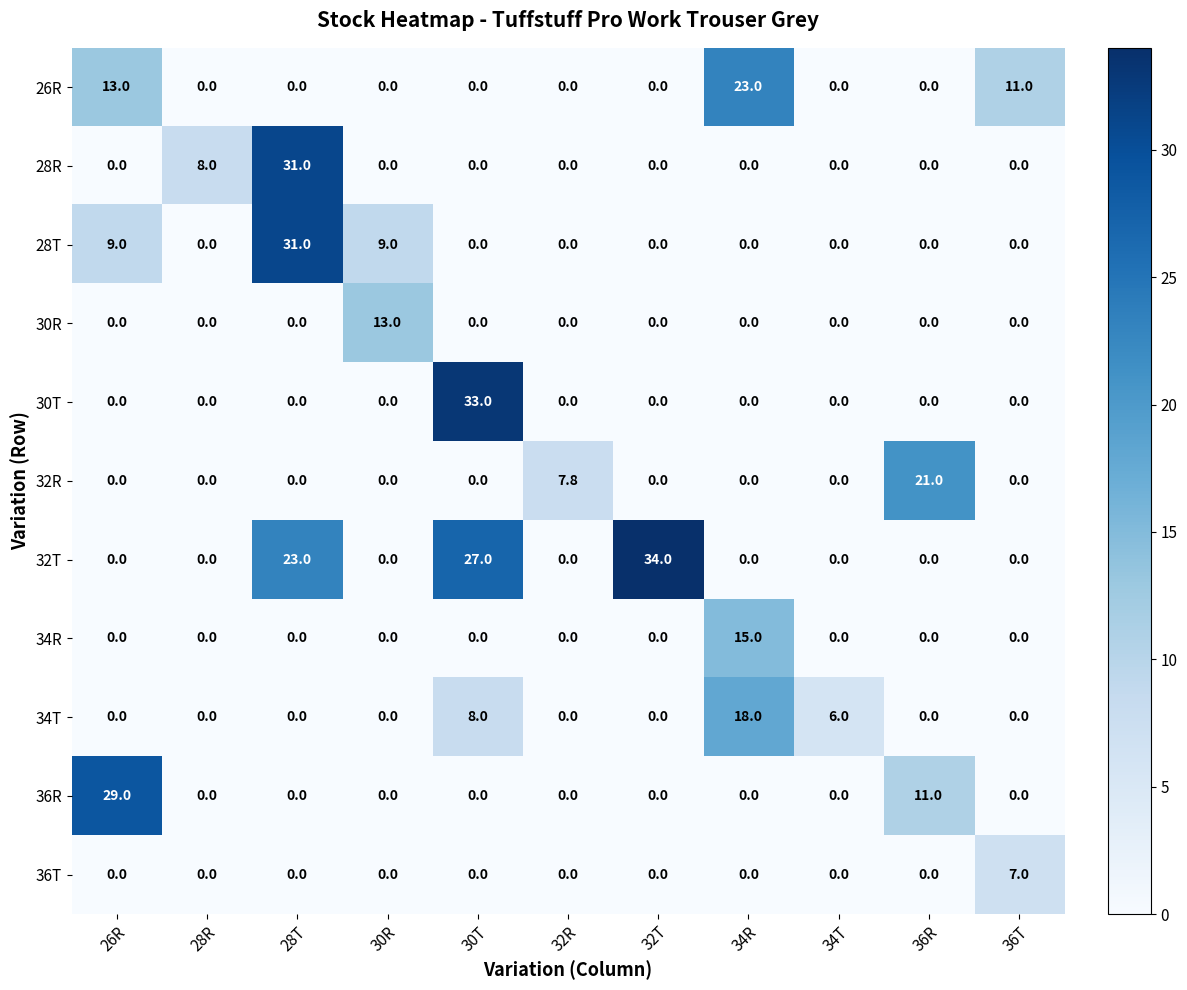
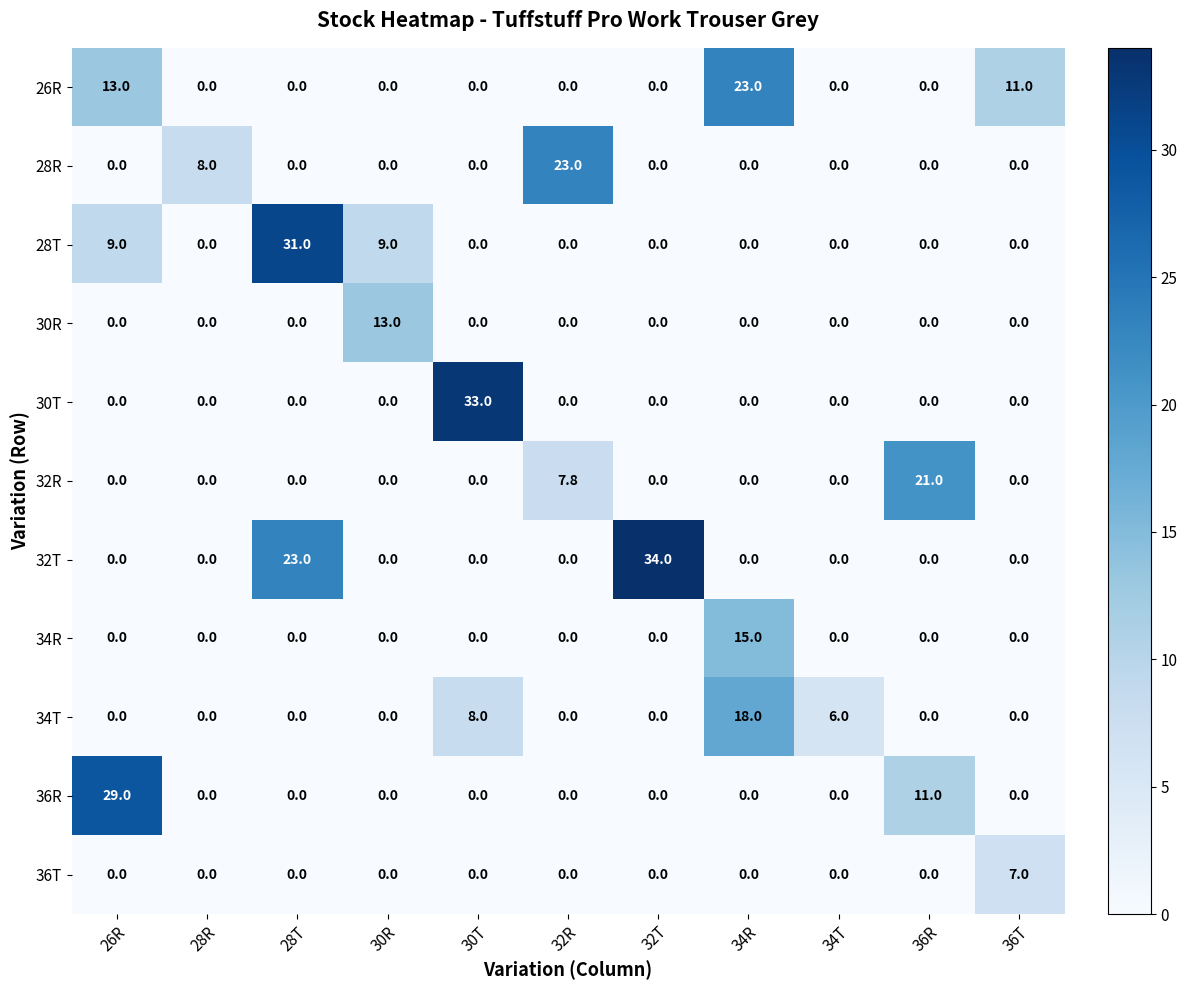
28R, 28T: 31.0 -> 0.0
28R, 32R: 0.0 -> 23.0
32T, 30T: 27.0 -> 0.0
